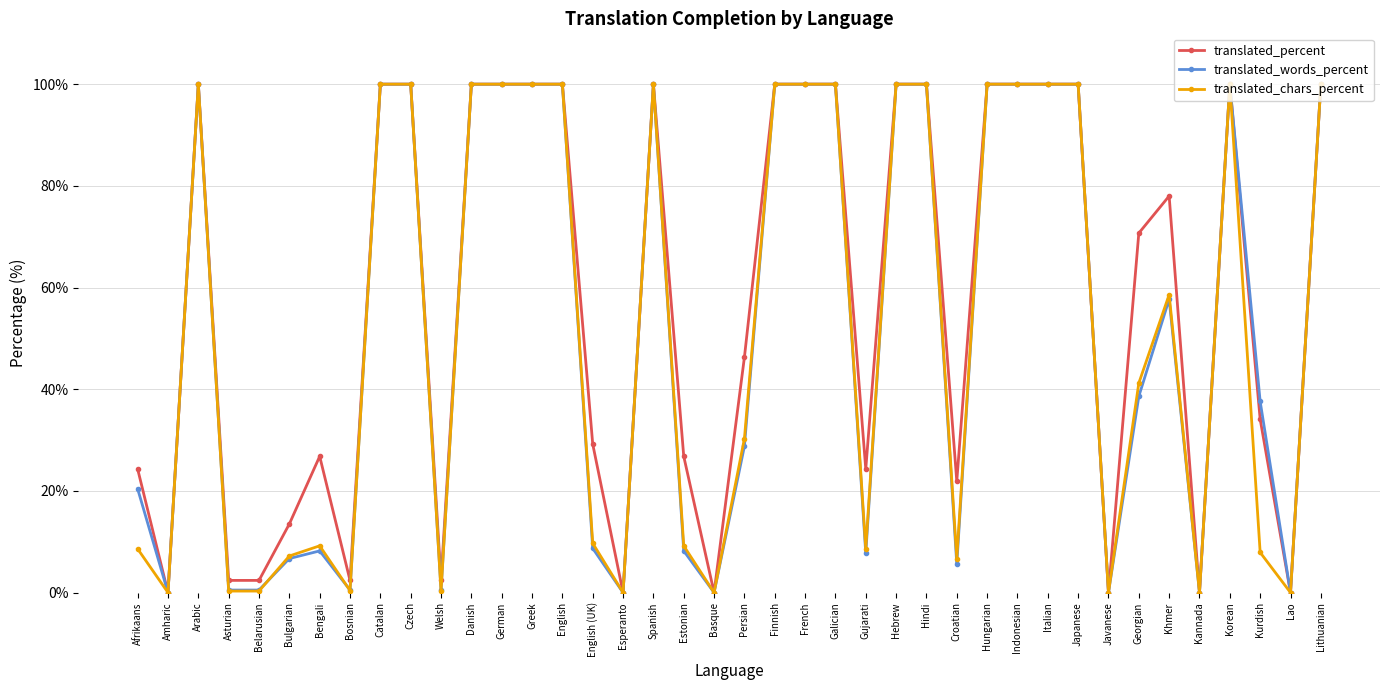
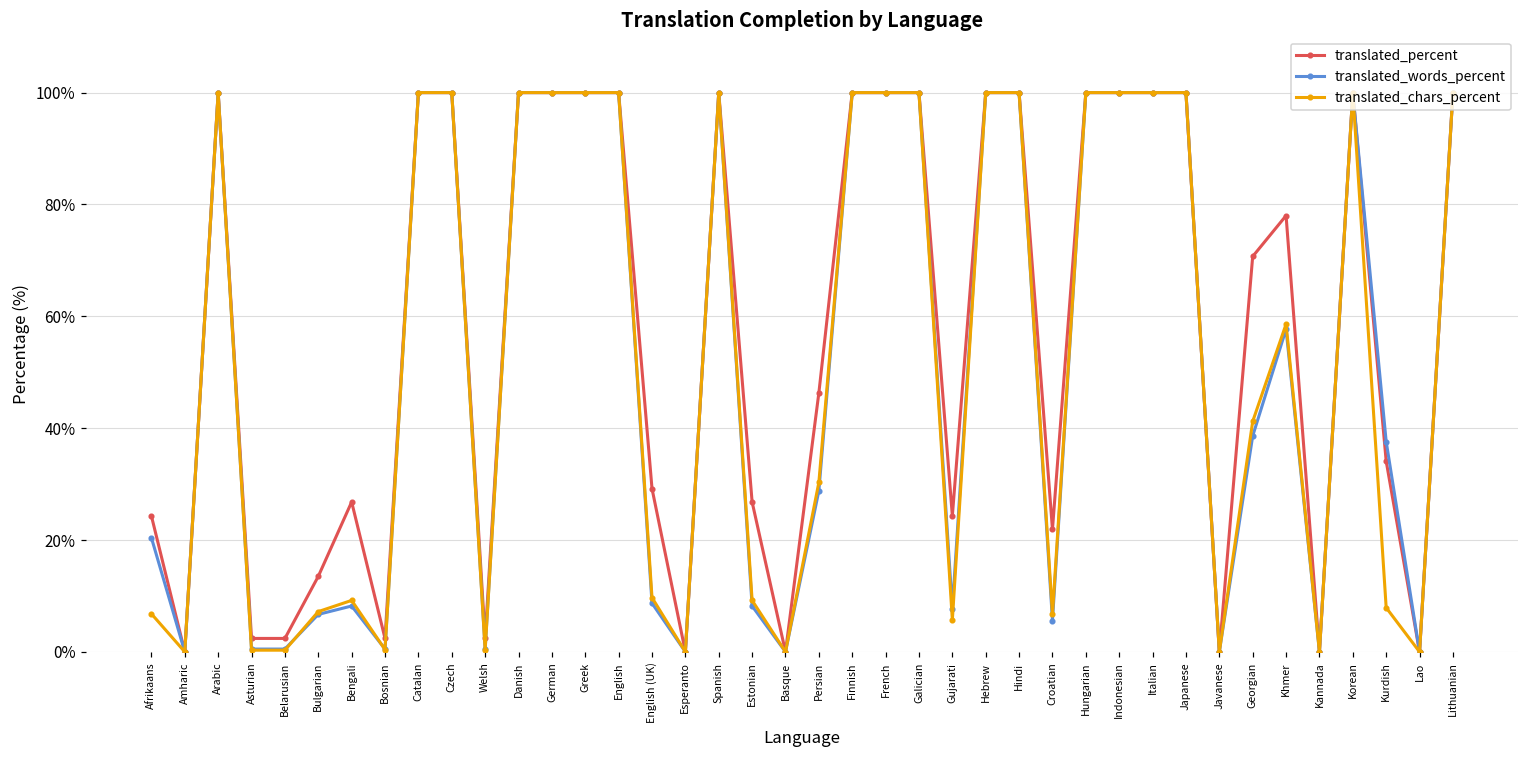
translated_chars_percent, Afrikaans: 9% -> 7%
translated_chars_percent, Gujarati: 9% -> 6%
